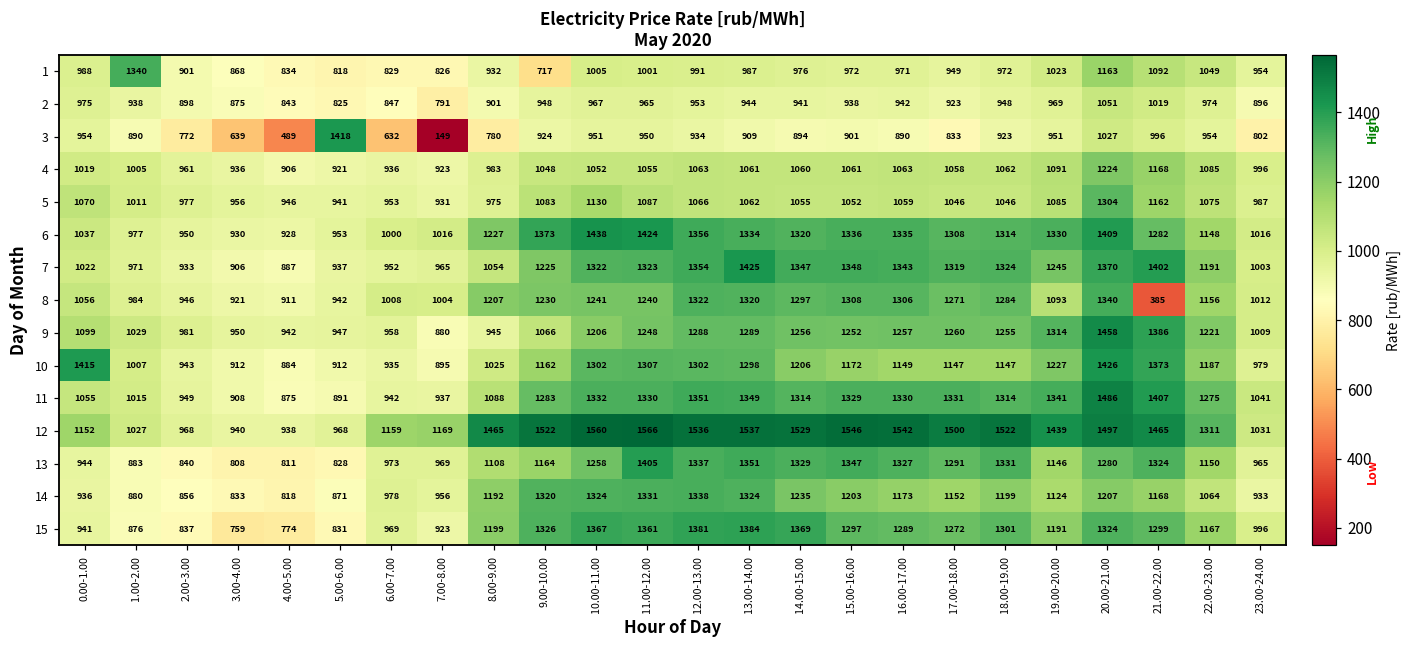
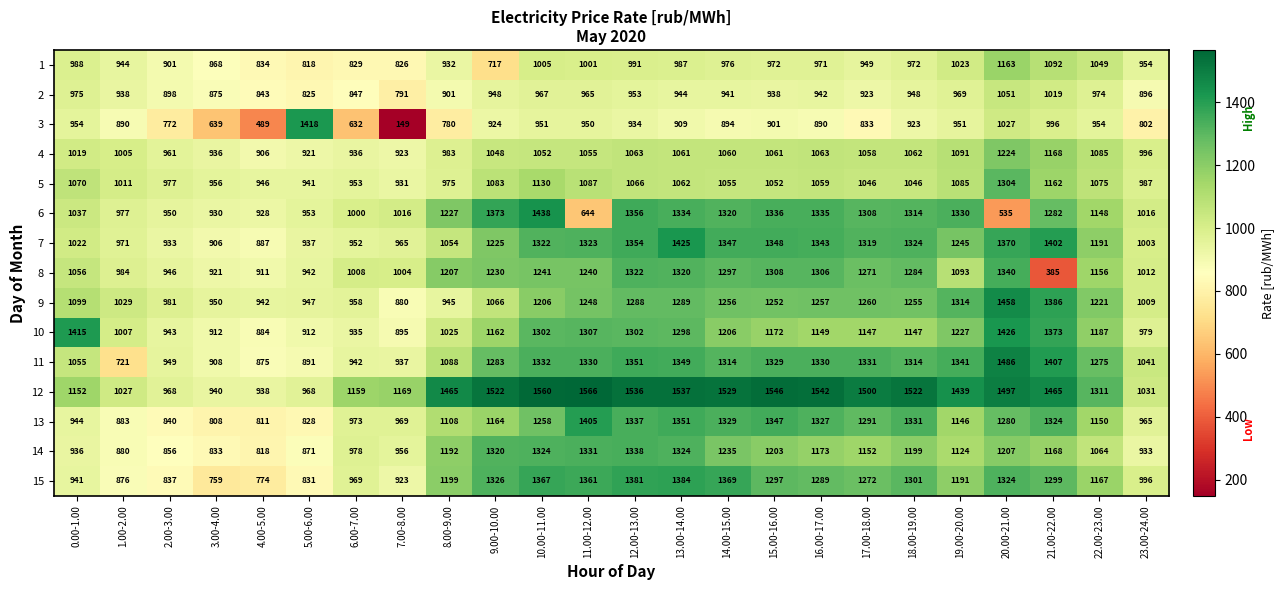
1, 1.00-2.00: 1340 -> 944
6, 11.00-12.00: 1424 -> 644
6, 20.00-21.00: 1409 -> 535
11, 1.00-2.00: 1015 -> 721
